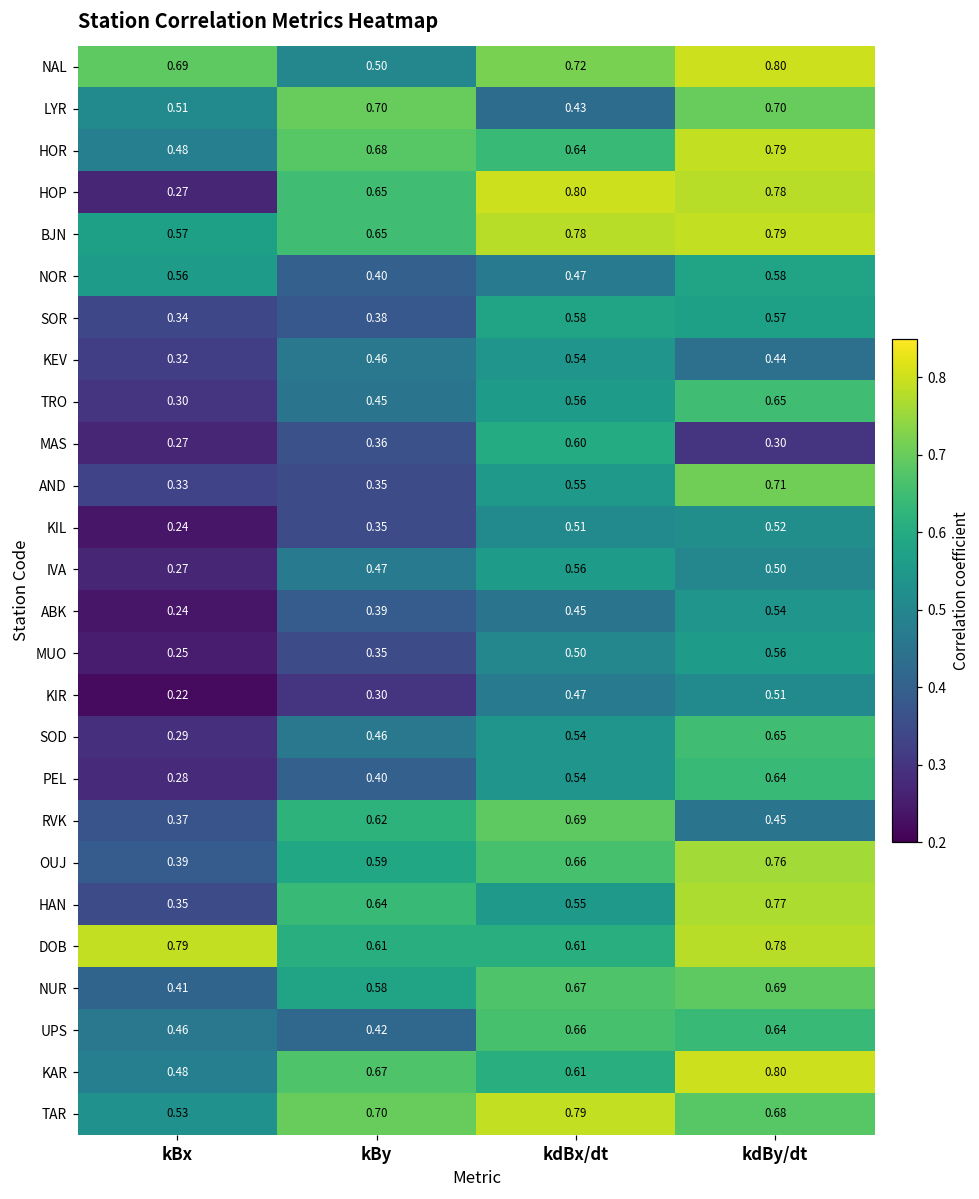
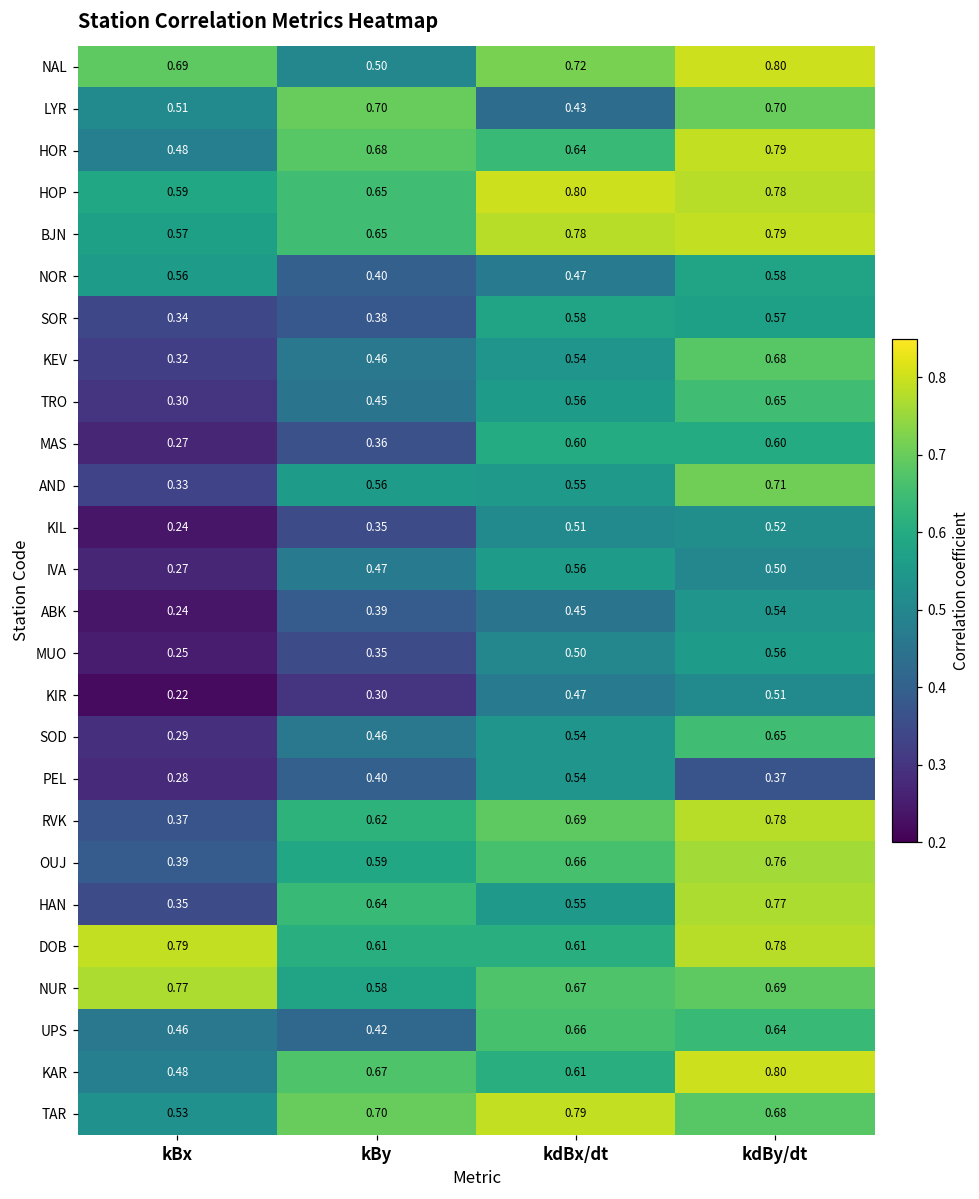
HOP, kBx: 0.27 -> 0.59
KEV, kdBy/dt: 0.44 -> 0.68
MAS, kdBy/dt: 0.30 -> 0.60
AND, kBy: 0.35 -> 0.56
PEL, kdBy/dt: 0.64 -> 0.37
RVK, kdBy/dt: 0.45 -> 0.78
NUR, kBx: 0.41 -> 0.77
